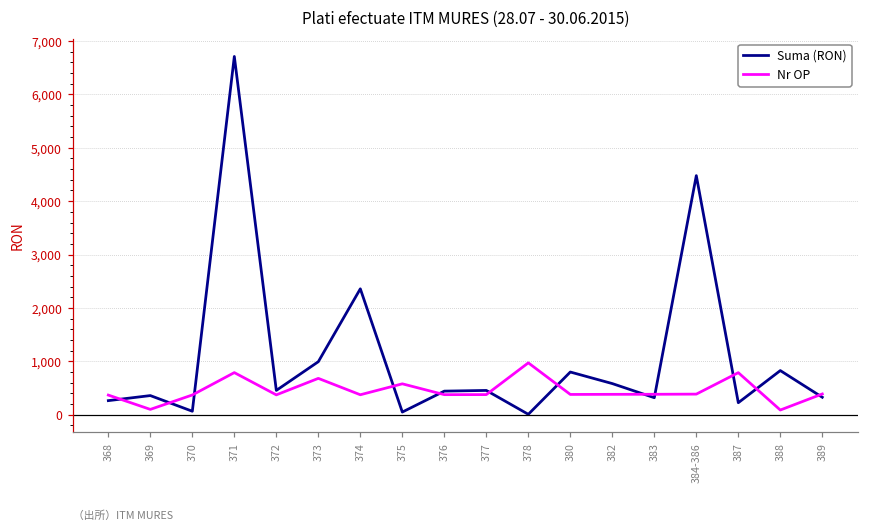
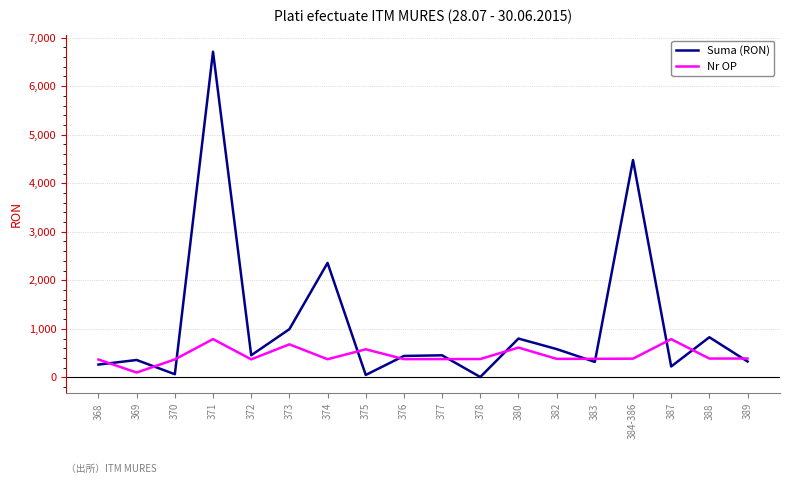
Nr OP, 378: 1,000 -> 400
Nr OP, 380: 400 -> 600
Nr OP, 388: 100 -> 400
